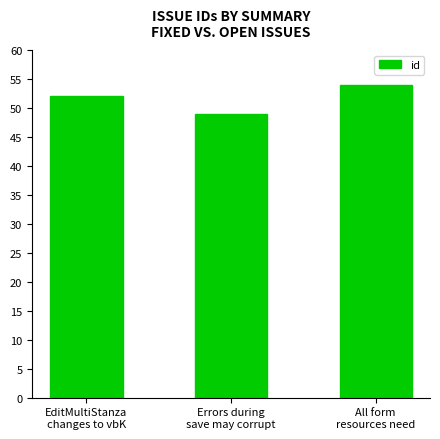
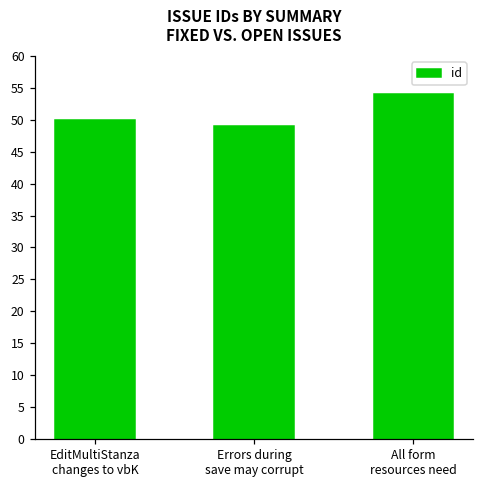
EditMultiStanza changes to vbK: 52 -> 50
